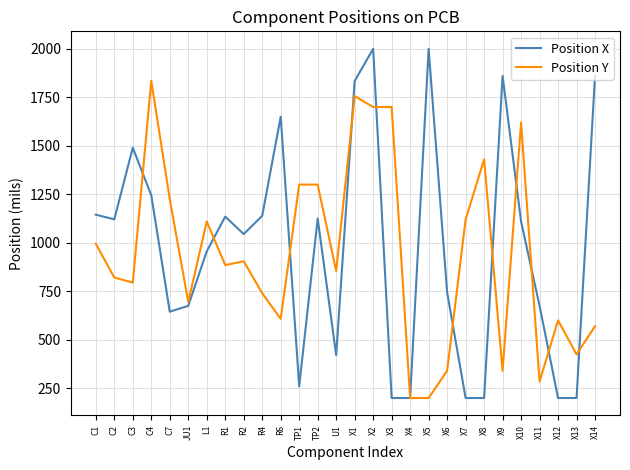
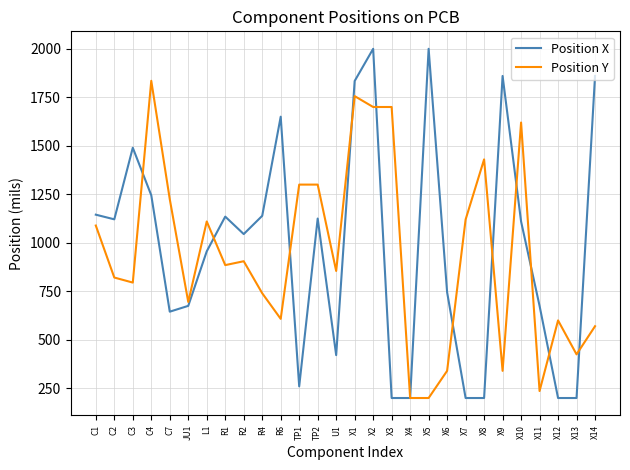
Position Y, C1: 1000 -> 1090
Position Y, X11: 290 -> 240
